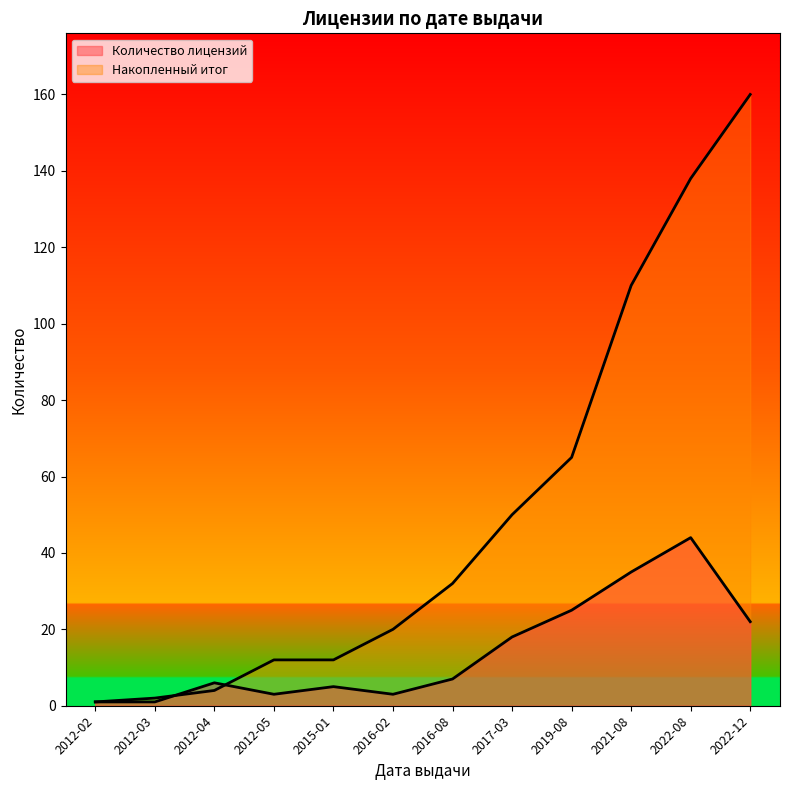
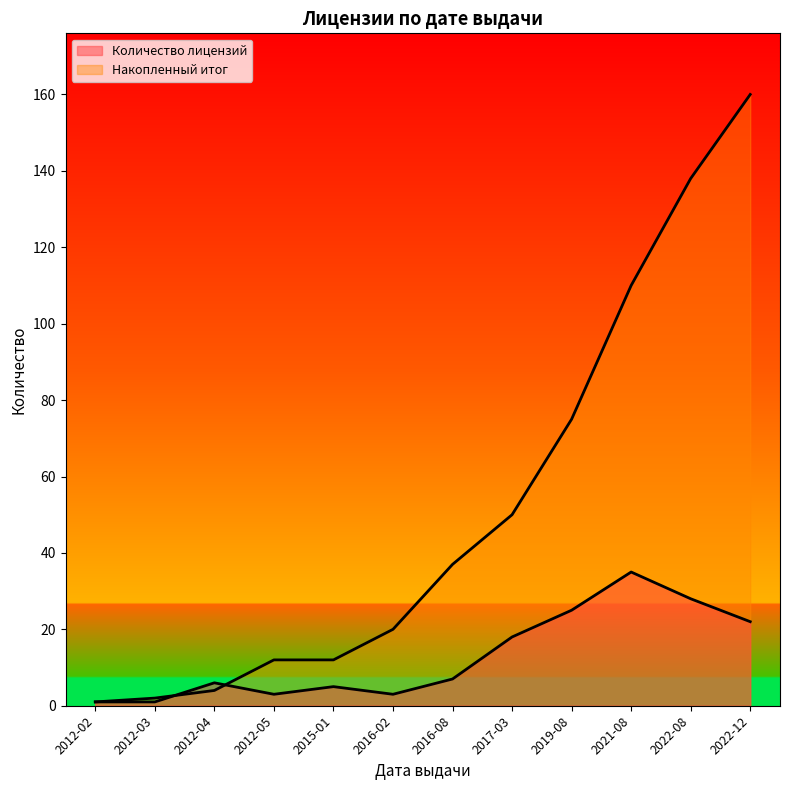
Накопленный итог, 2016-08: 32 -> 37
Накопленный итог, 2019-08: 65 -> 75
Количество лицензий, 2022-08: 44 -> 28
